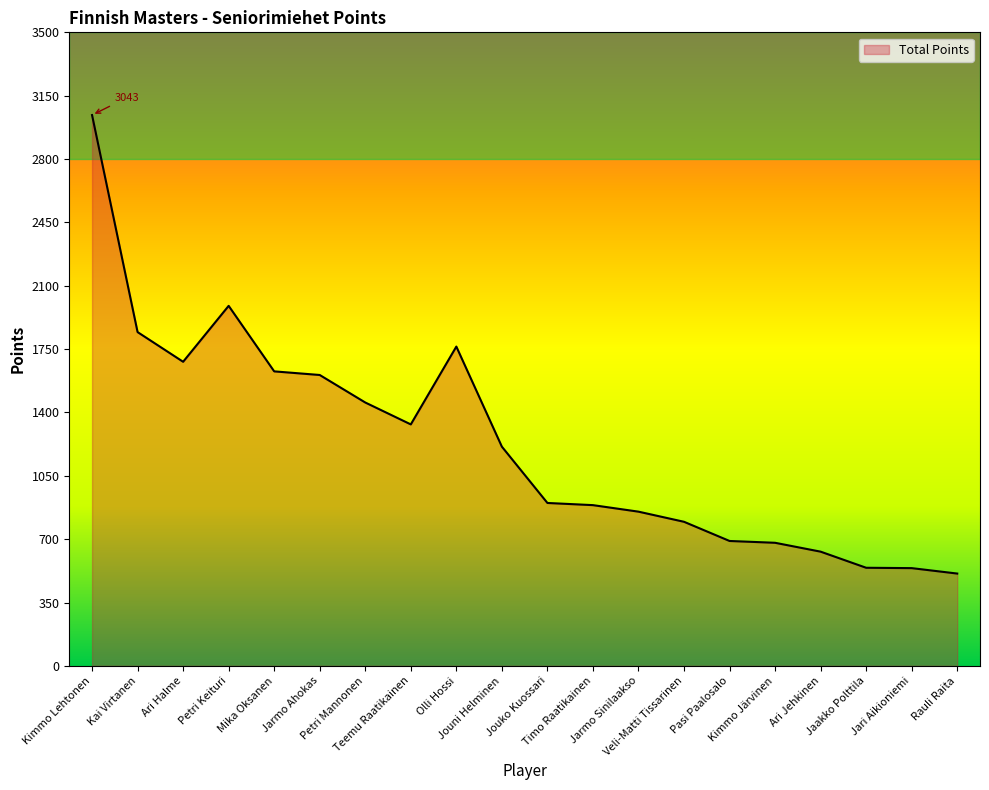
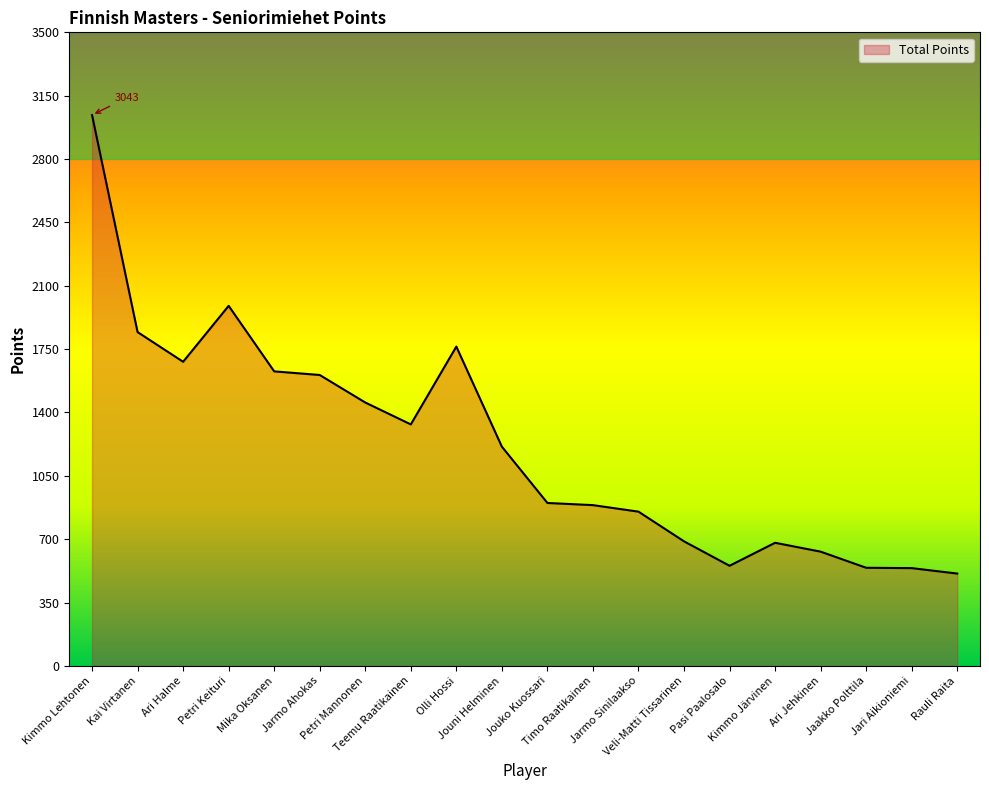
Veli-Matti Tissarinen: 800 -> 690
Pasi Paalosalo: 690 -> 550
